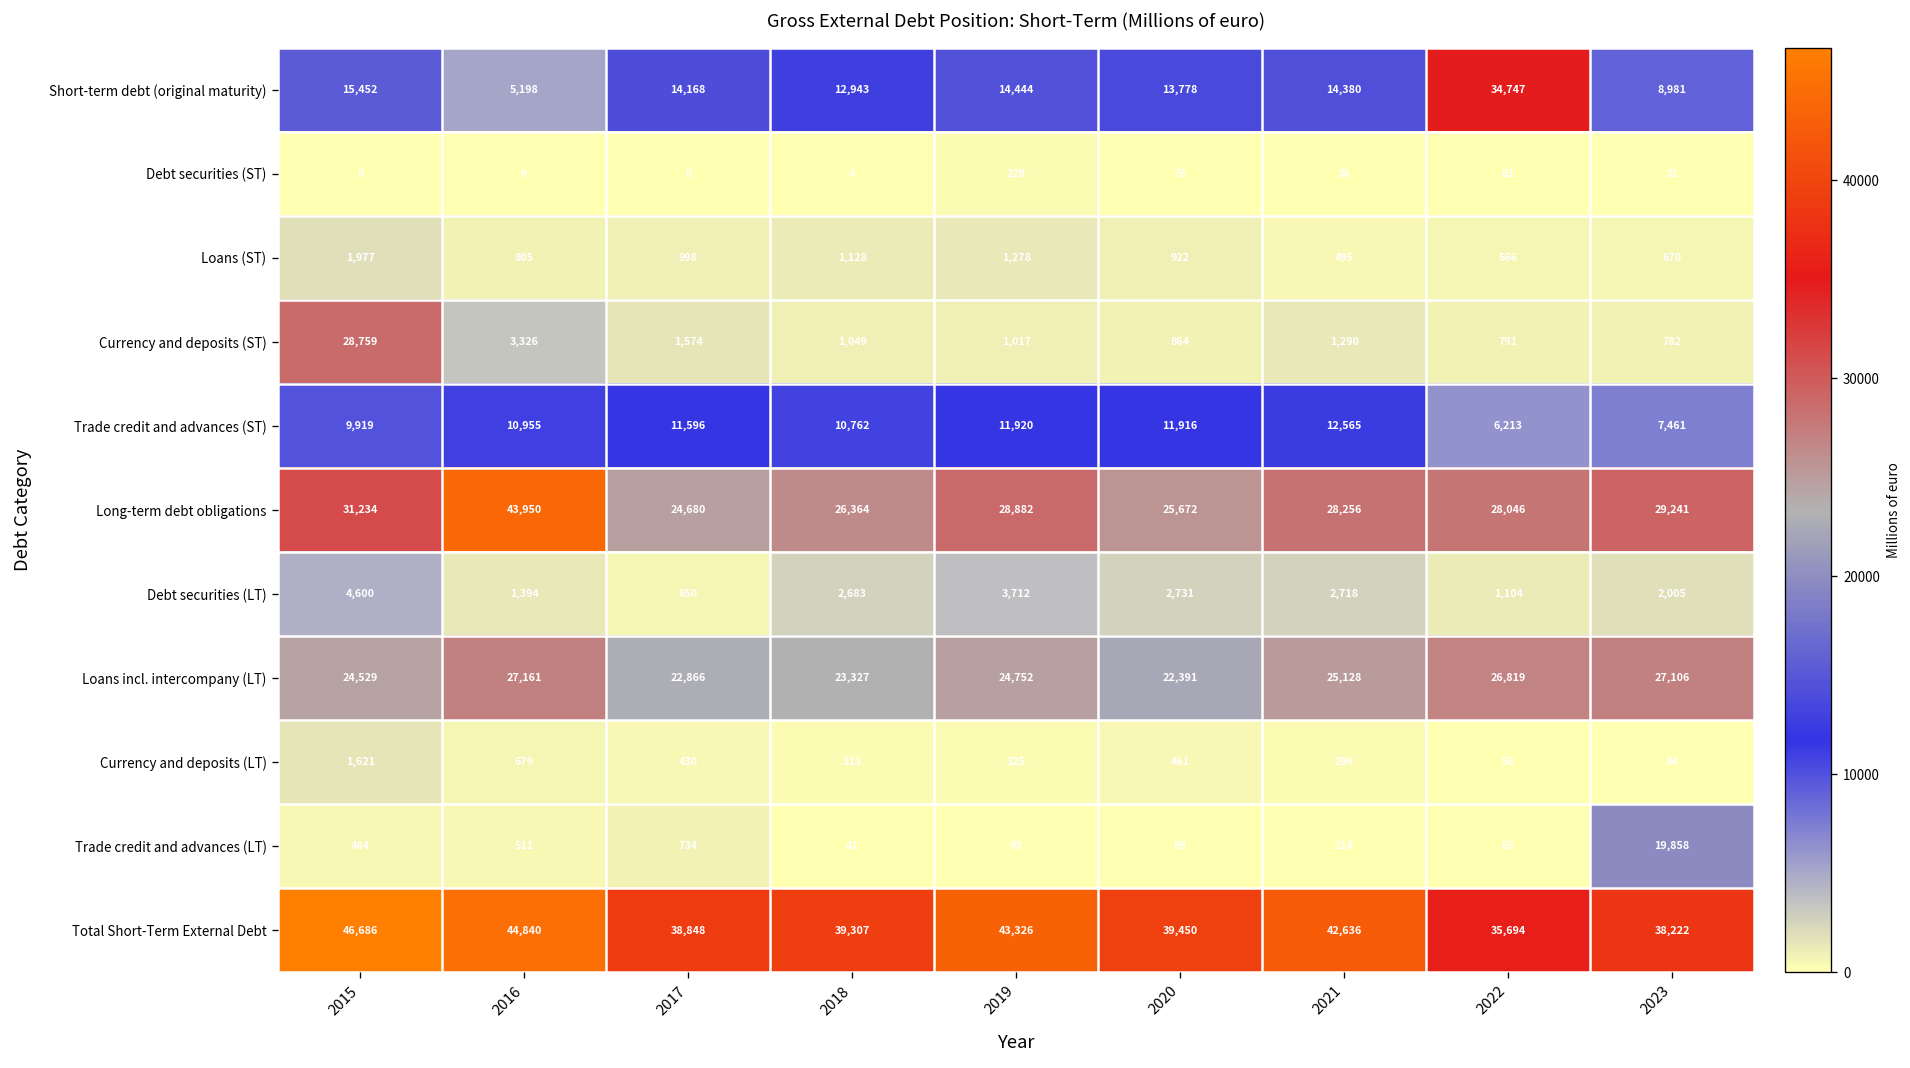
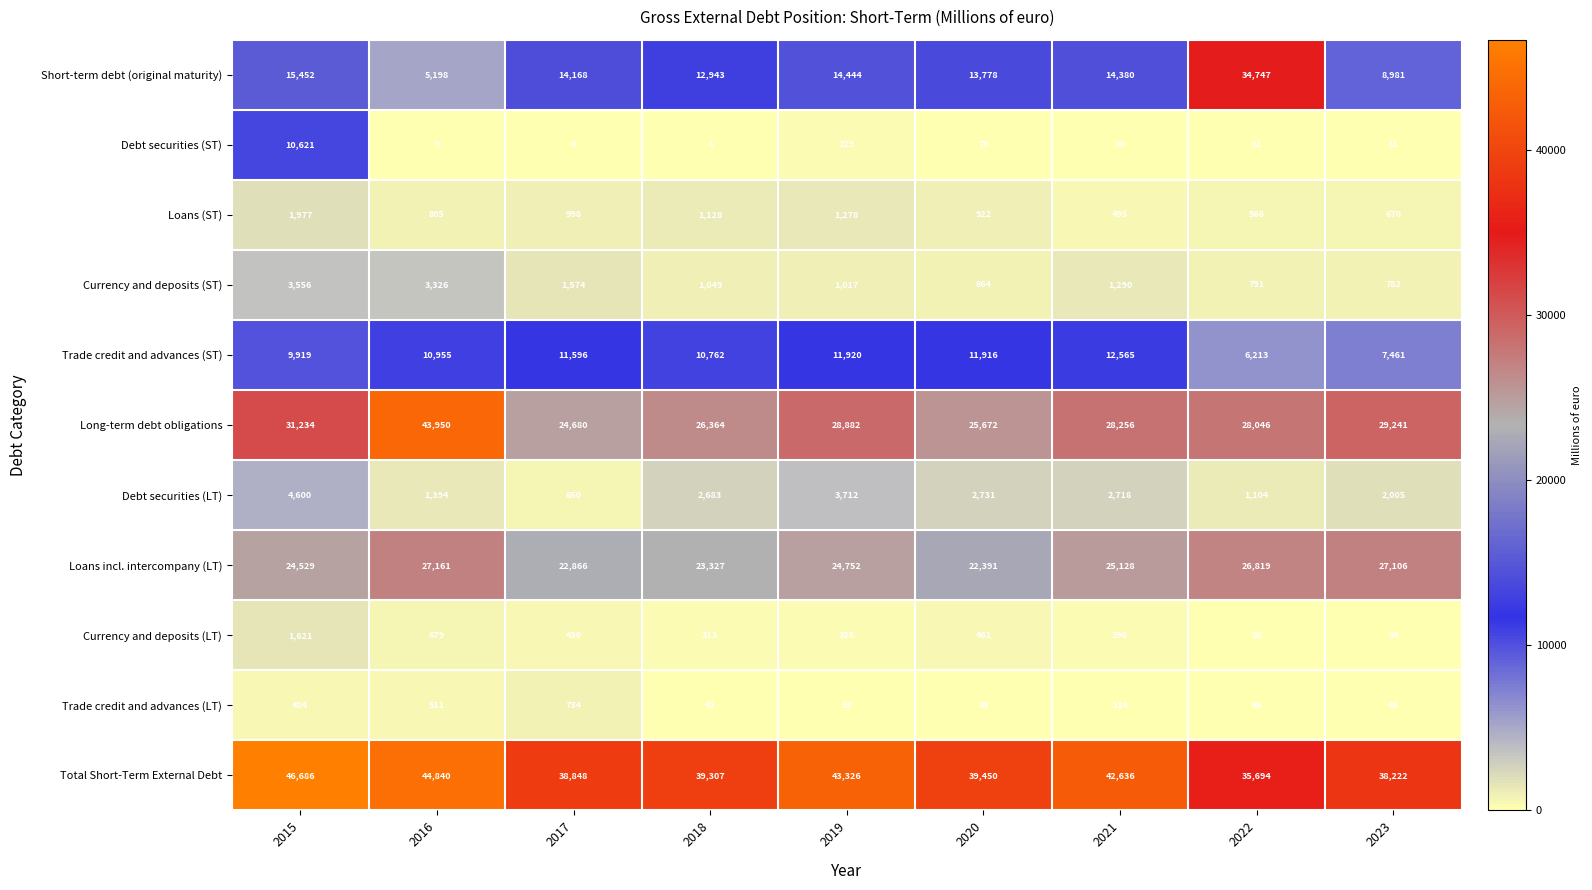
Debt securities (ST), 2015: 0 -> 10,621
Currency and deposits (ST), 2015: 28,759 -> 3,556
Trade credit and advances (LT), 2023: 19,858 -> 46
